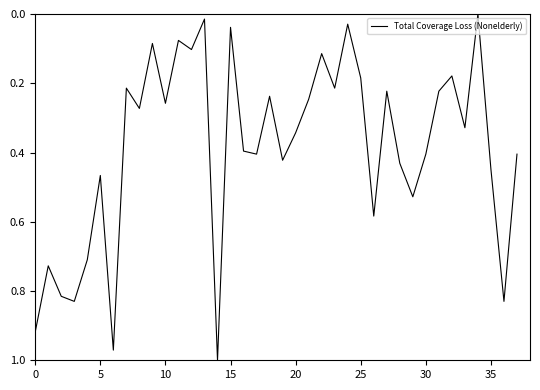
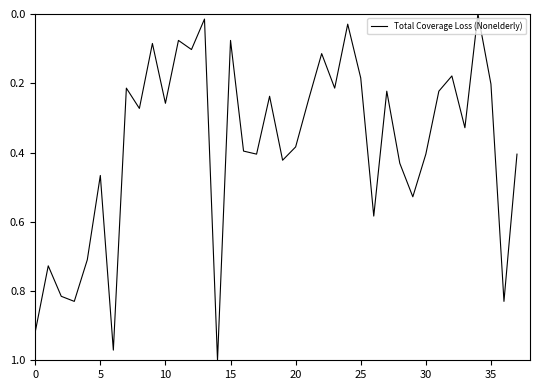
15: 0.04 -> 0.08
20: 0.34 -> 0.38
35: 0.45 -> 0.20
